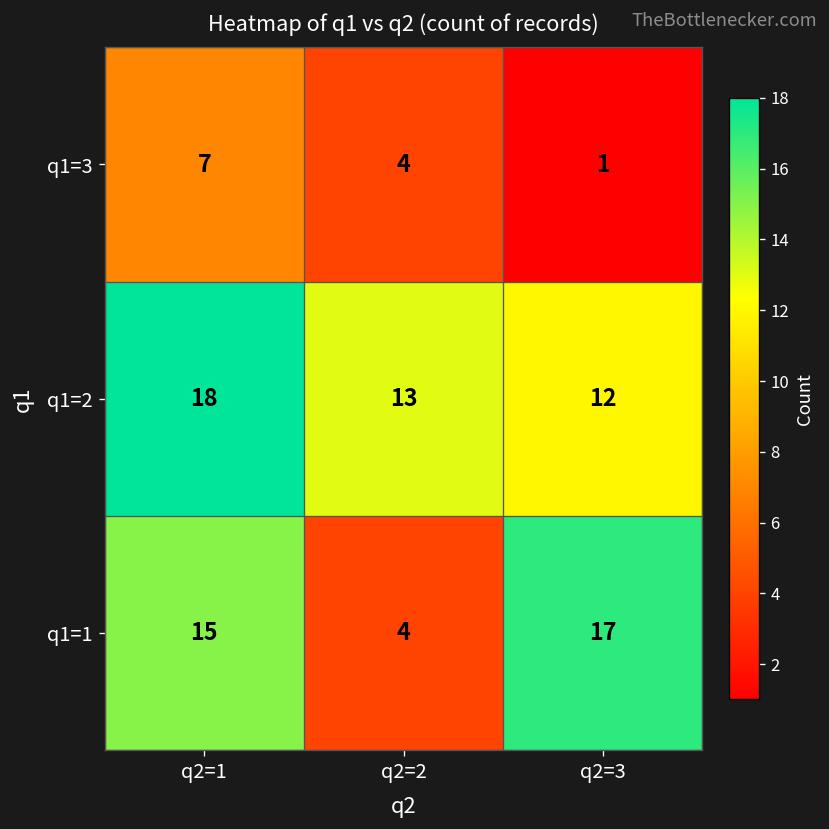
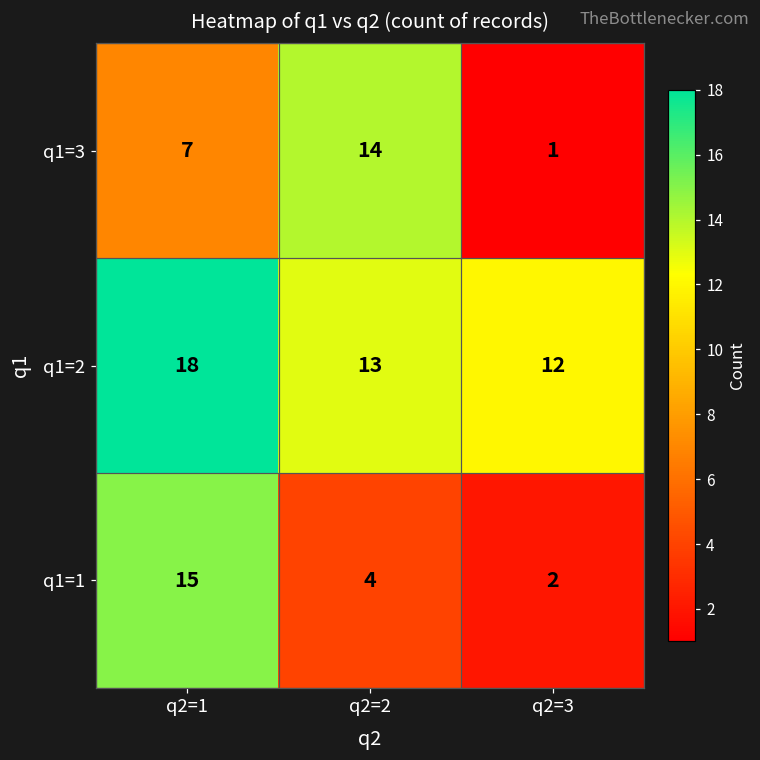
q1=3, q2=2: 4 -> 14
q1=1, q2=3: 17 -> 2
